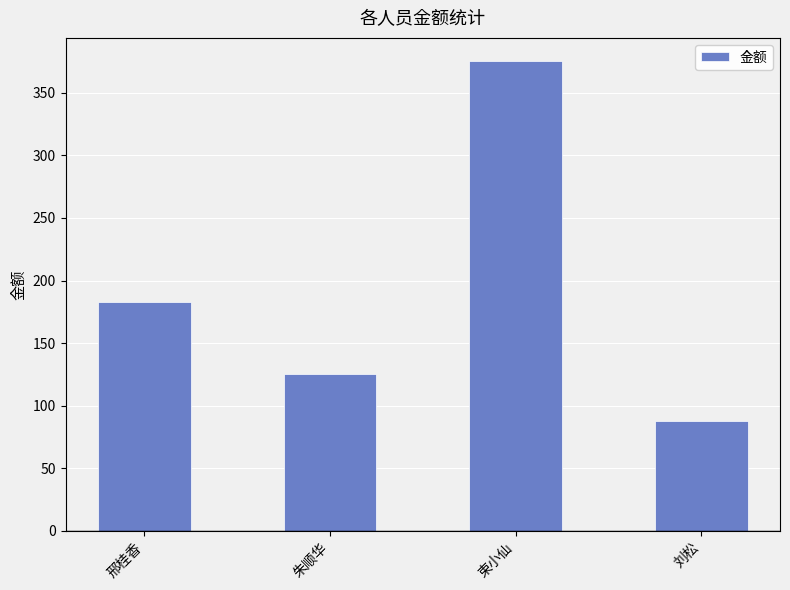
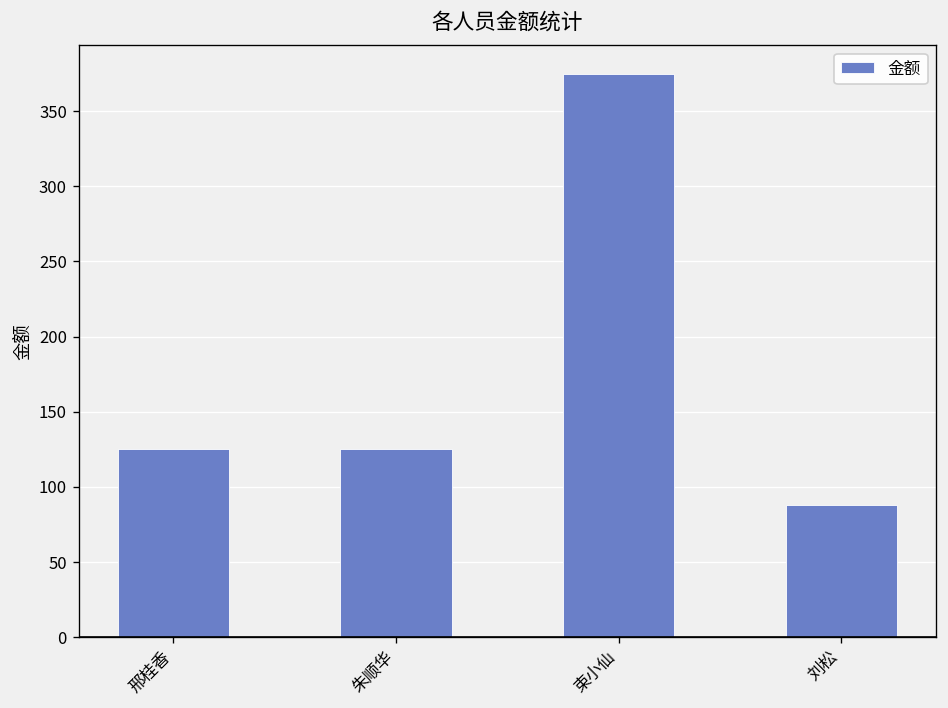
邢桂香: 183 -> 125
